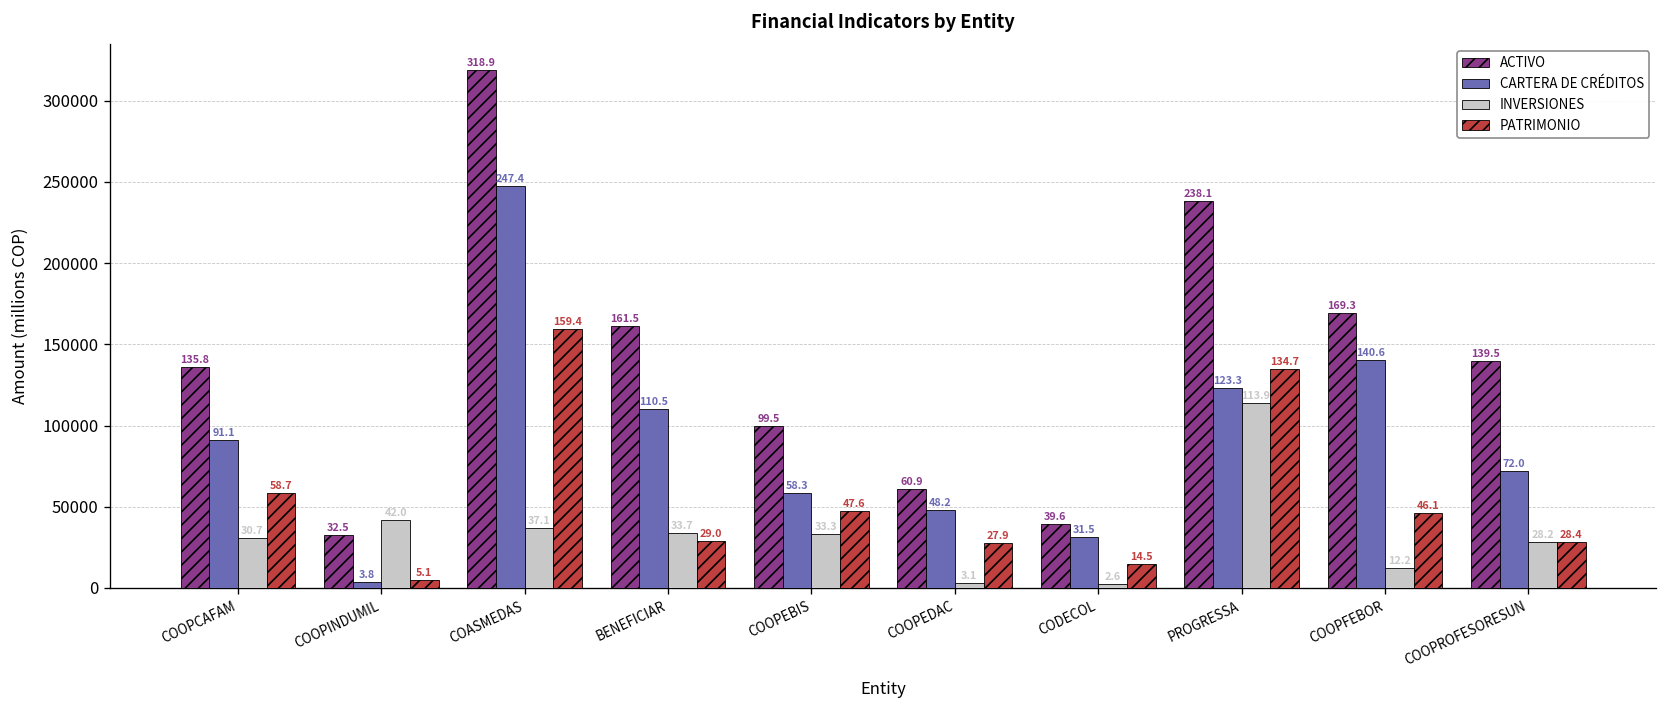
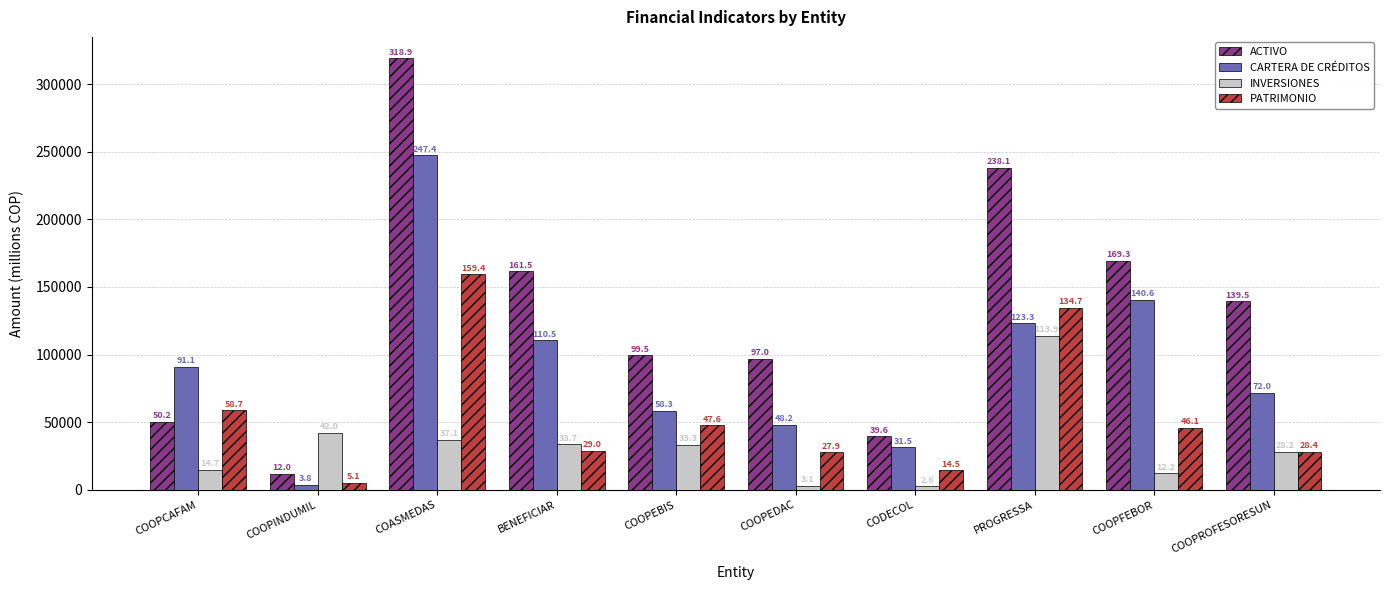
ACTIVO, COOPCAFAM: 135.8 -> 50.2
INVERSIONES, COOPCAFAM: 30.7 -> 14.7
ACTIVO, COOPINDUMIL: 32.5 -> 12.0
ACTIVO, COOPEDAC: 60.9 -> 97.0
